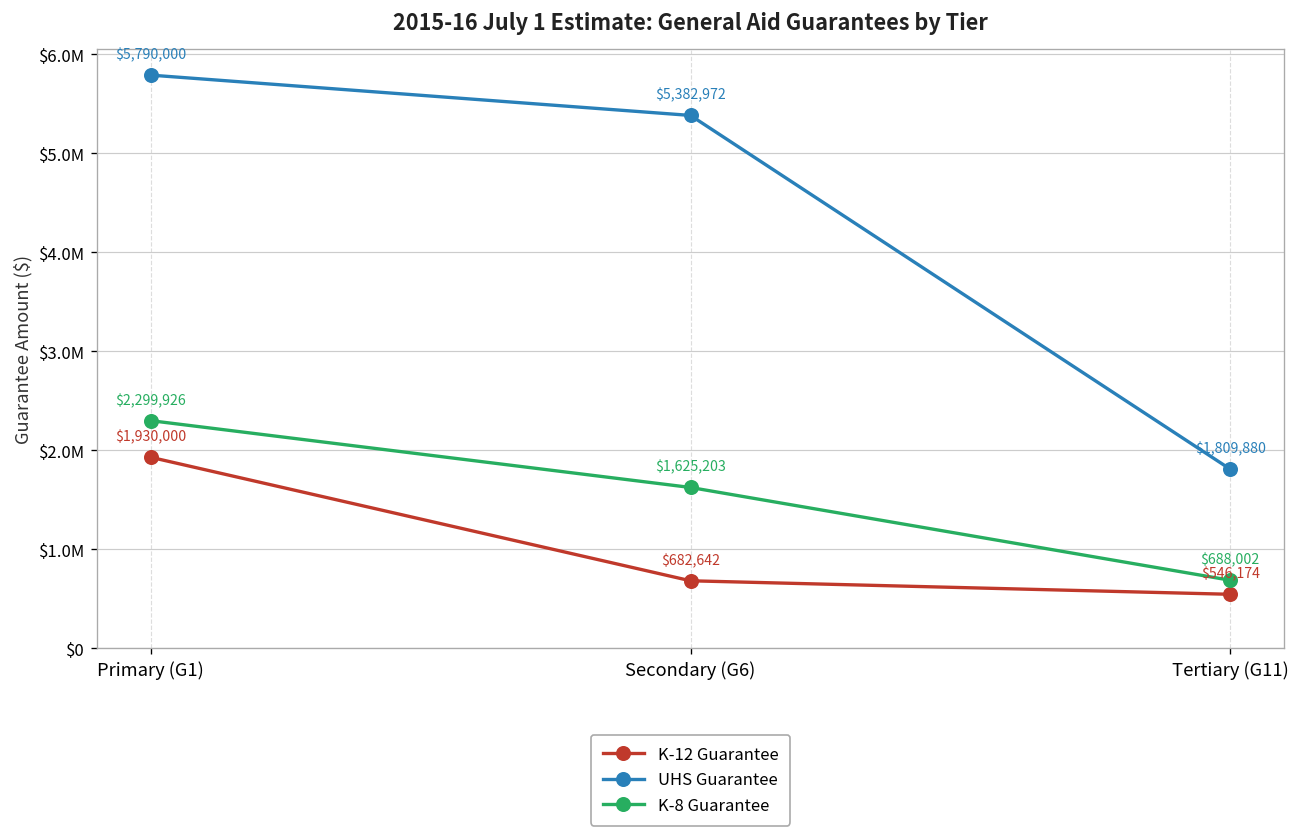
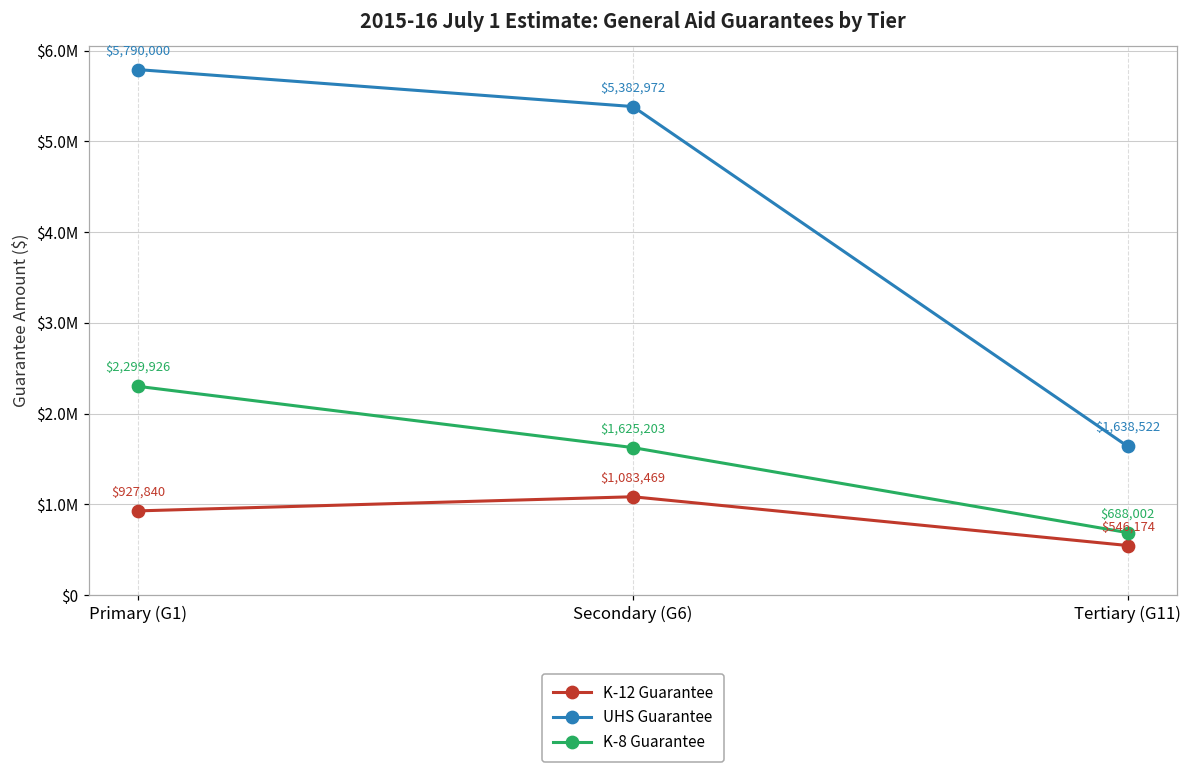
K-12 Guarantee, Primary (G1): $1,930,000 -> $927,840
K-12 Guarantee, Secondary (G6): $682,642 -> $1,083,469
UHS Guarantee, Tertiary (G11): $1,809,880 -> $1,638,522
